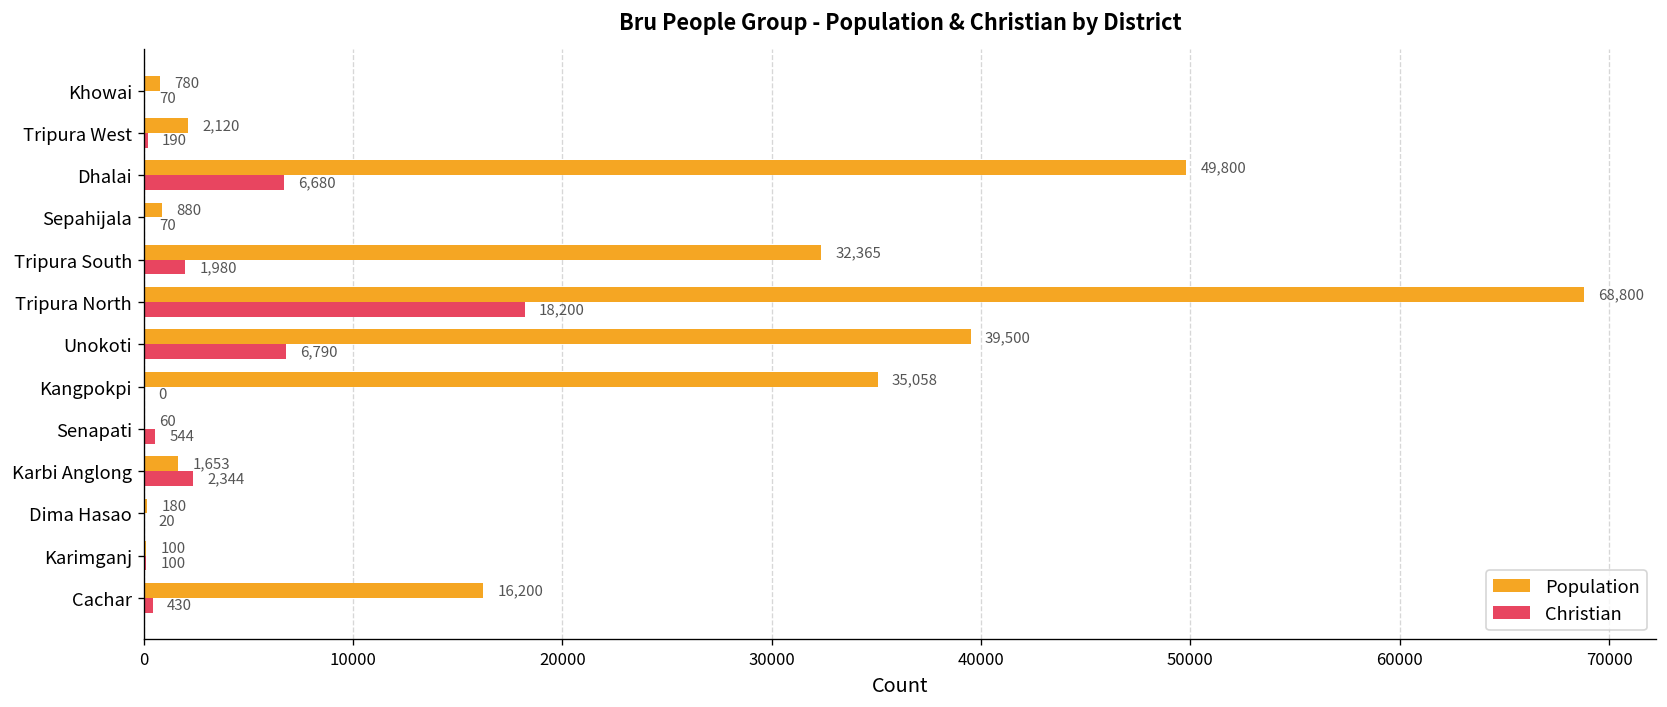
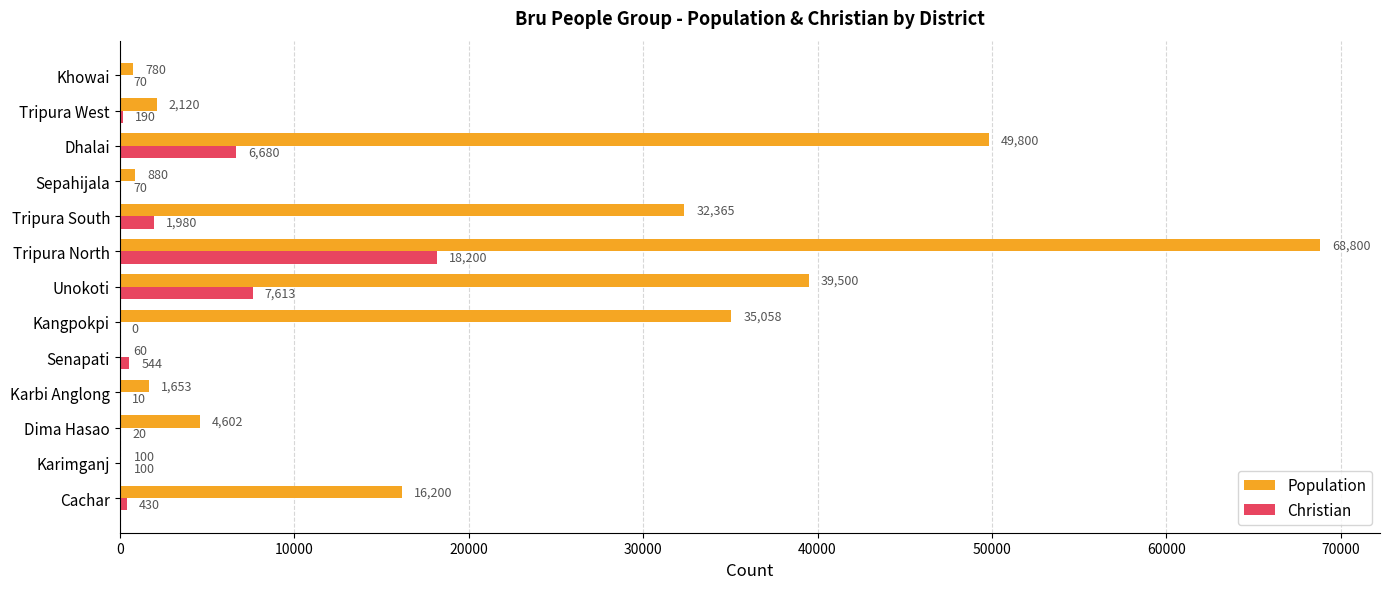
Christian, Unokoti: 6,790 -> 7,613
Christian, Karbi Anglong: 2,344 -> 10
Population, Dima Hasao: 180 -> 4,602
